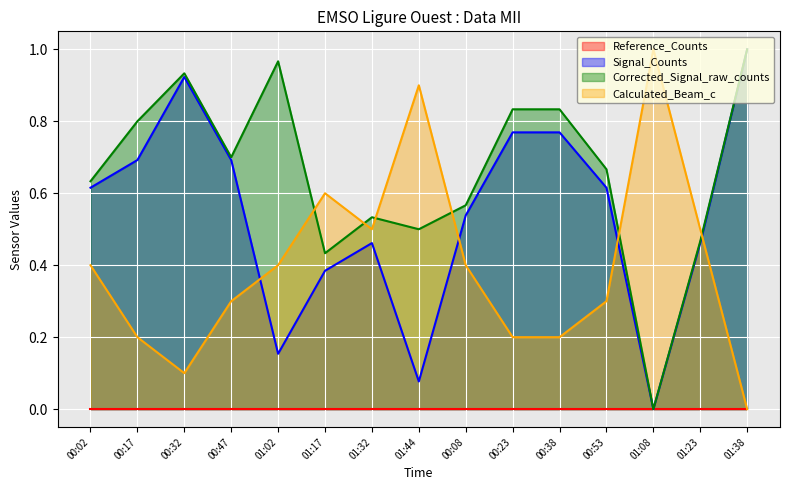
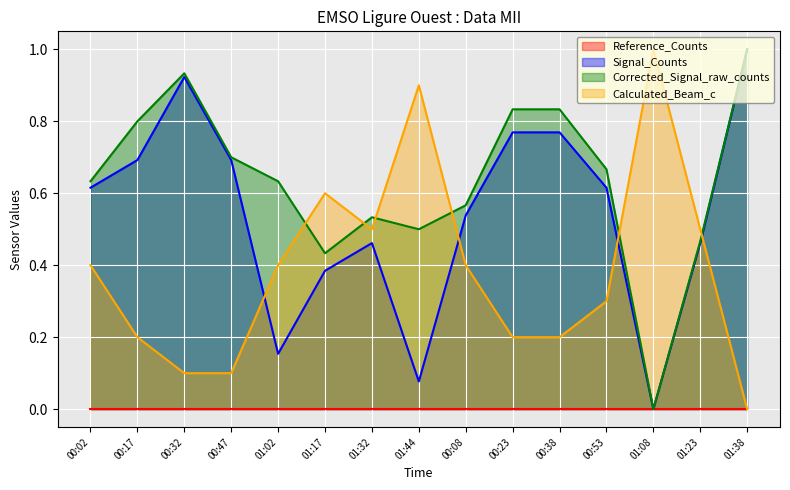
Calculated_Beam_c, 00:47: 0.30 -> 0.10
Corrected_Signal_raw_counts, 01:02: 0.97 -> 0.63
